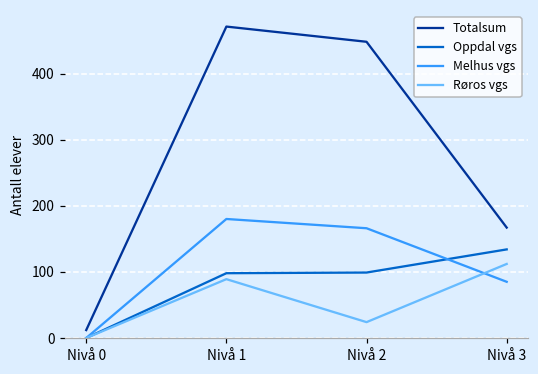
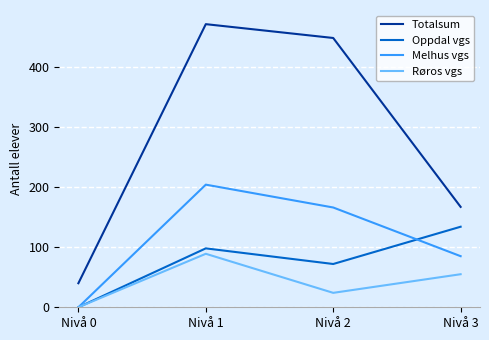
Totalsum, Nivå 0: 10 -> 40
Melhus vgs, Nivå 1: 180 -> 200
Oppdal vgs, Nivå 2: 100 -> 70
Røros vgs, Nivå 3: 110 -> 60
